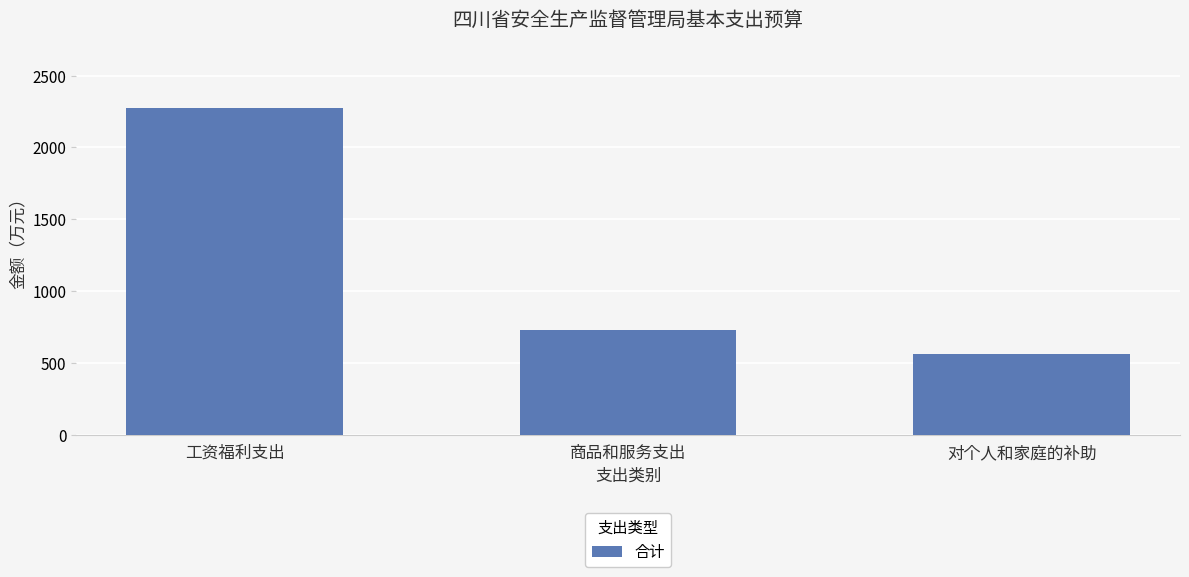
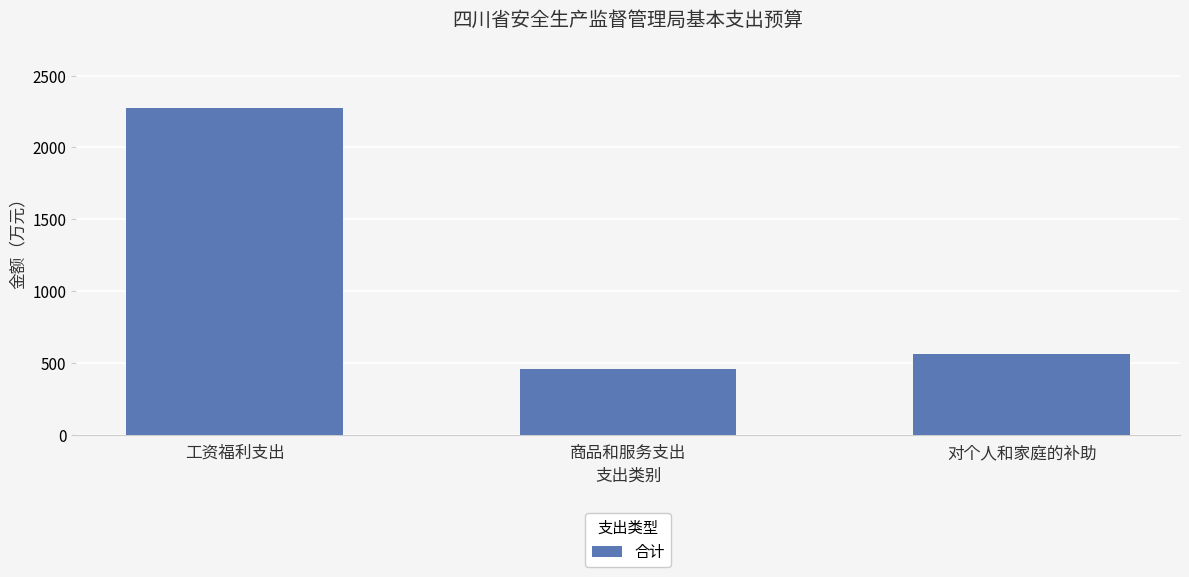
商品和服务支出: 730 -> 460
